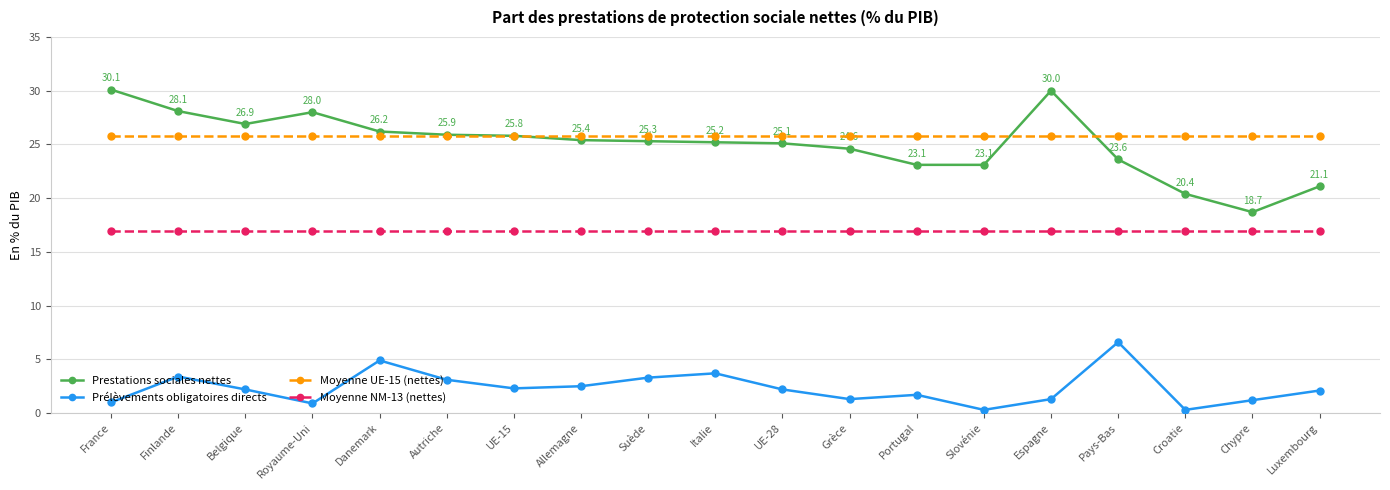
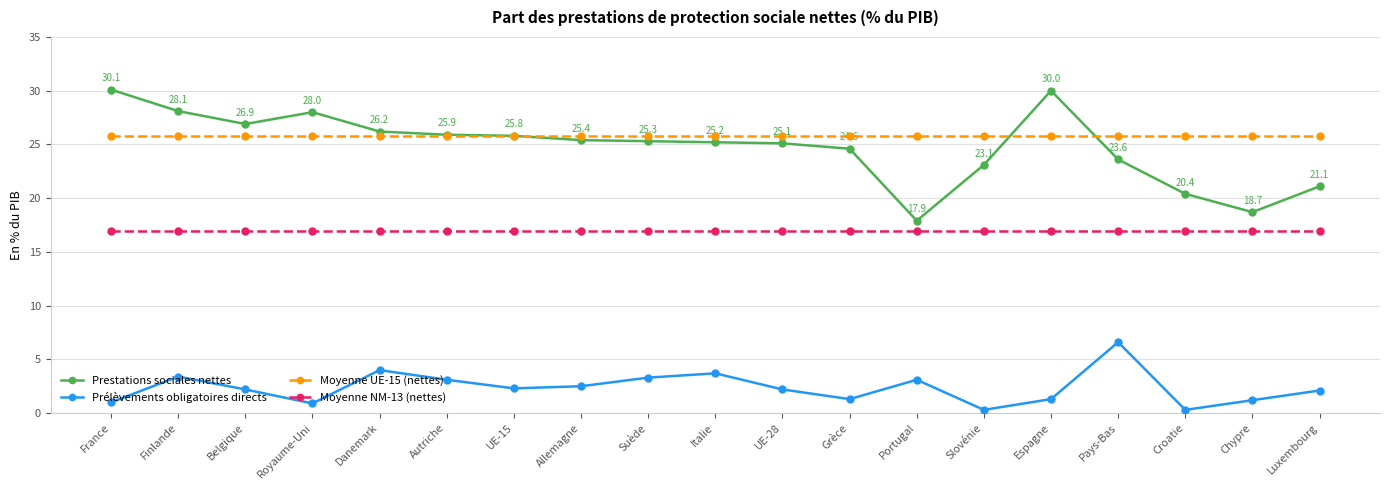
Prélèvements obligatoires directs, Danemark: 4.9 -> 4.0
Prestations sociales nettes, Portugal: 23.1 -> 17.9
Prélèvements obligatoires directs, Portugal: 1.7 -> 3.1
